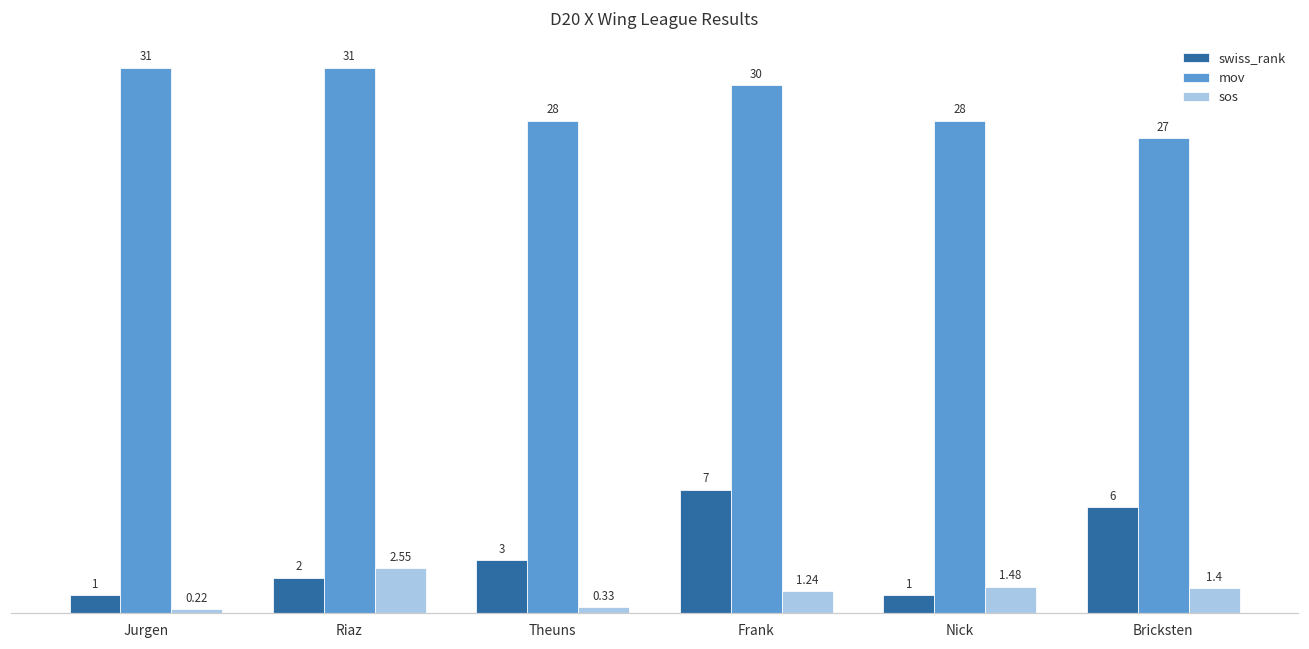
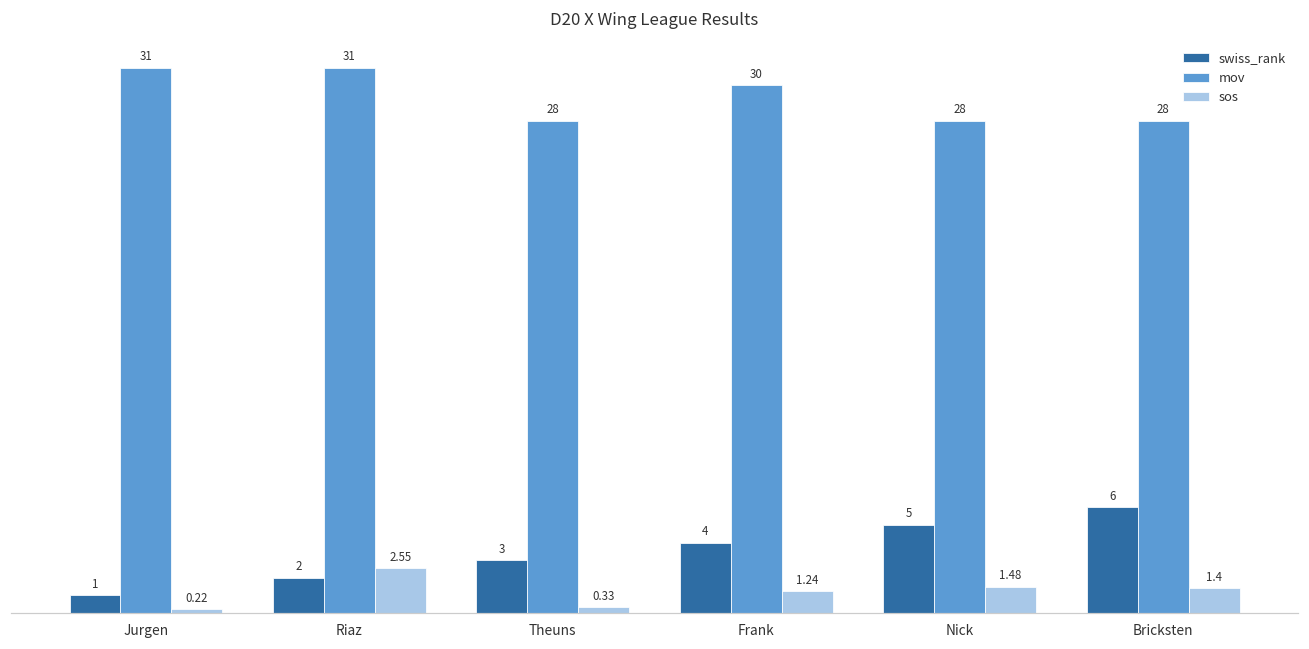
swiss_rank, Frank: 7 -> 4
swiss_rank, Nick: 1 -> 5
mov, Bricksten: 27 -> 28
